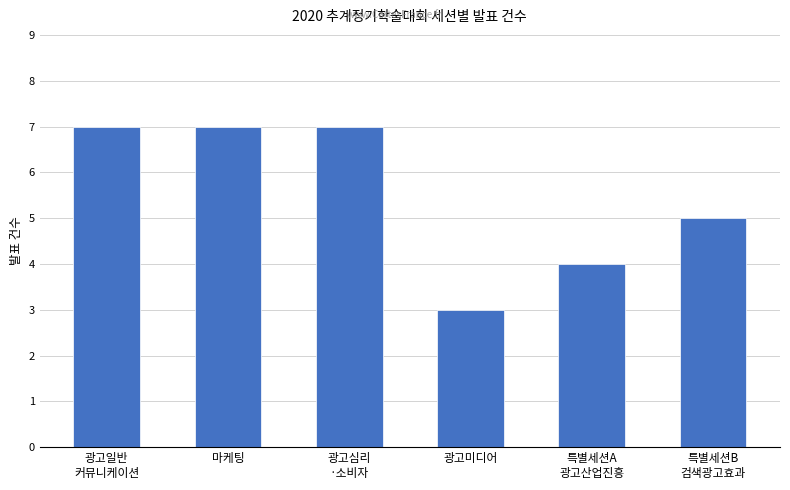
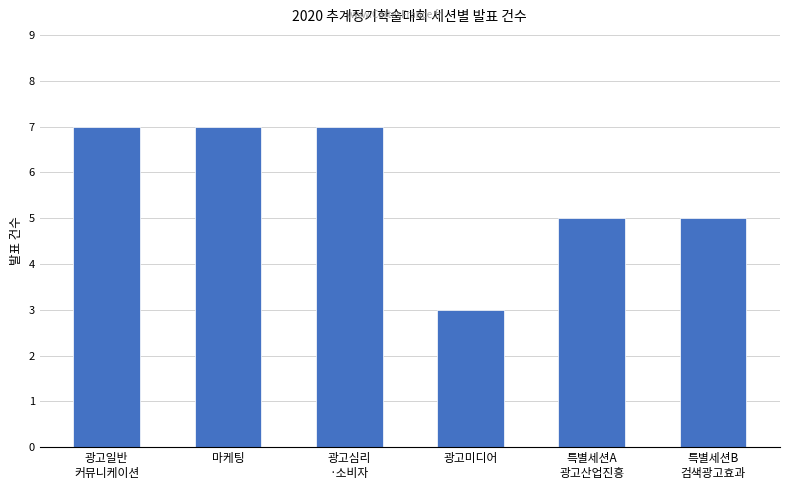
특별세션A 광고산업진흥: 4 -> 5
